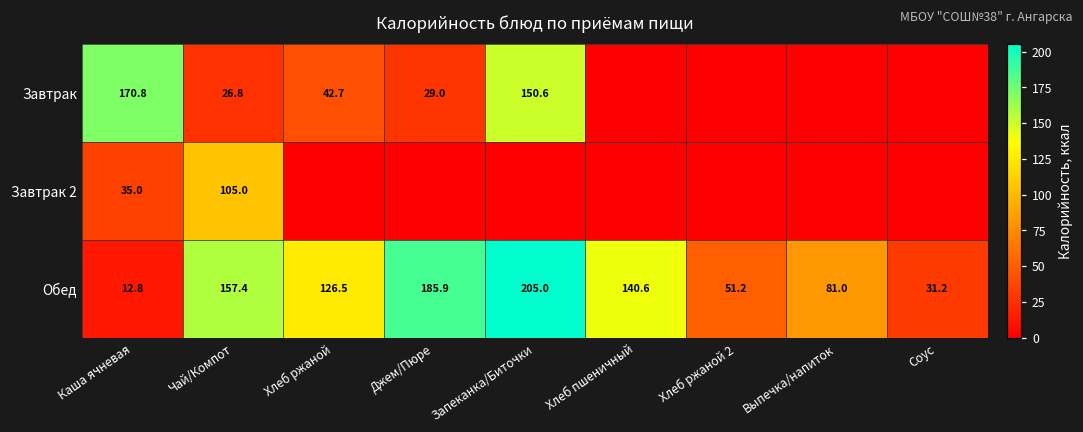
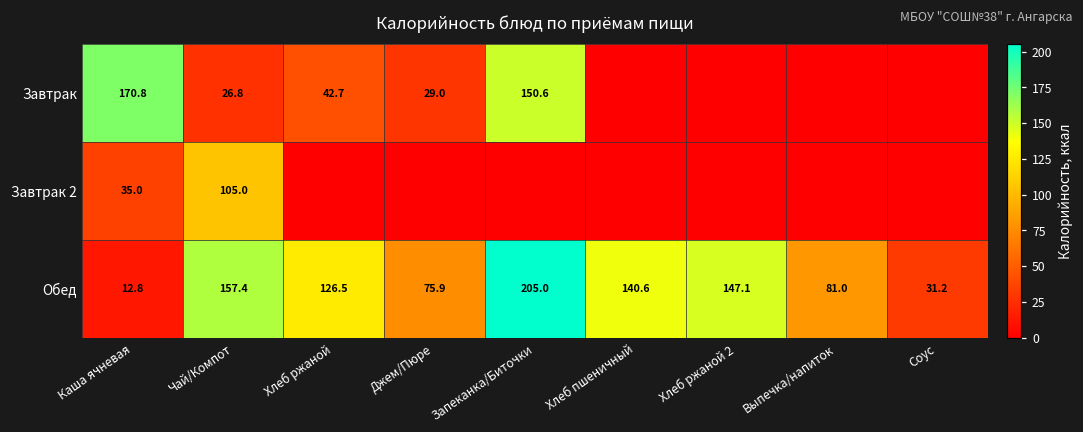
Обед, Джем/Пюре: 185.9 -> 75.9
Обед, Хлеб ржаной 2: 51.2 -> 147.1
